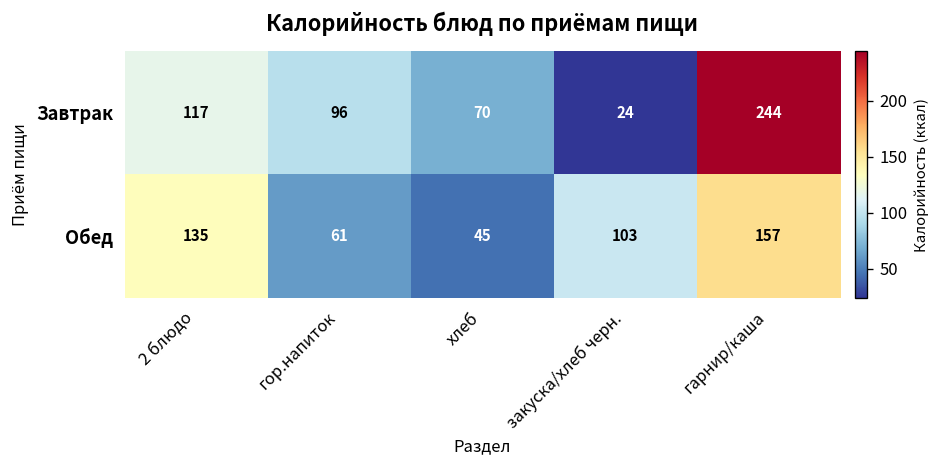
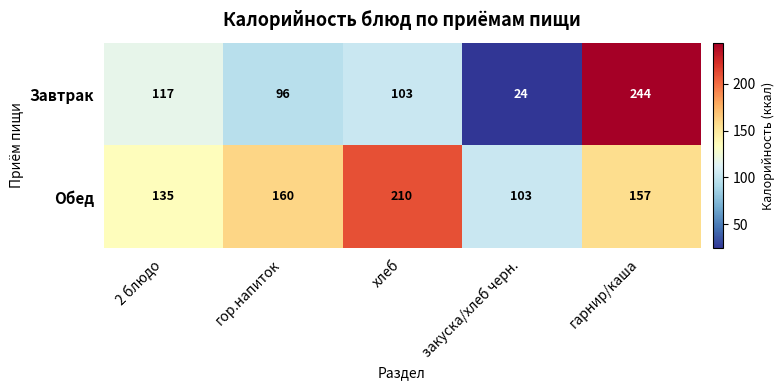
Завтрак, хлеб: 70 -> 103
Обед, гор.напиток: 61 -> 160
Обед, хлеб: 45 -> 210
